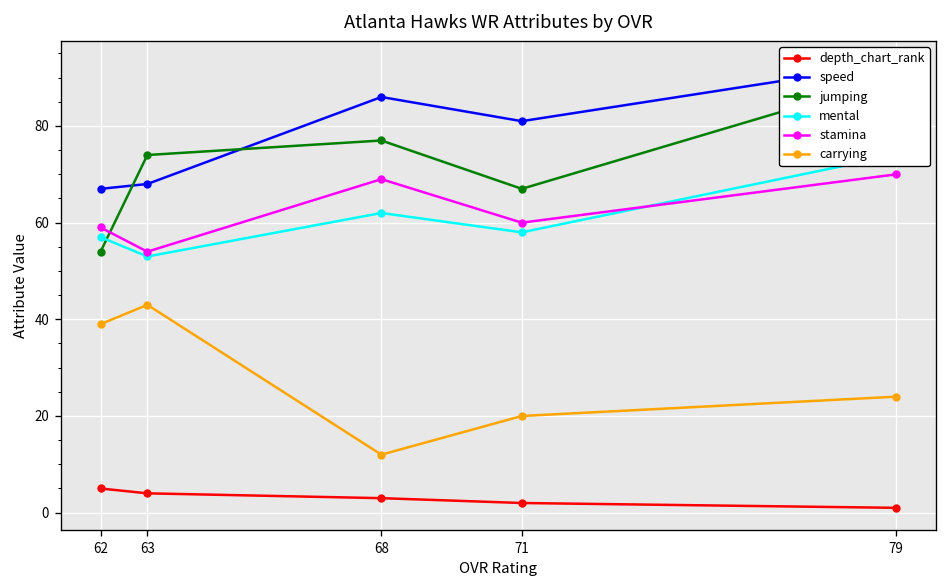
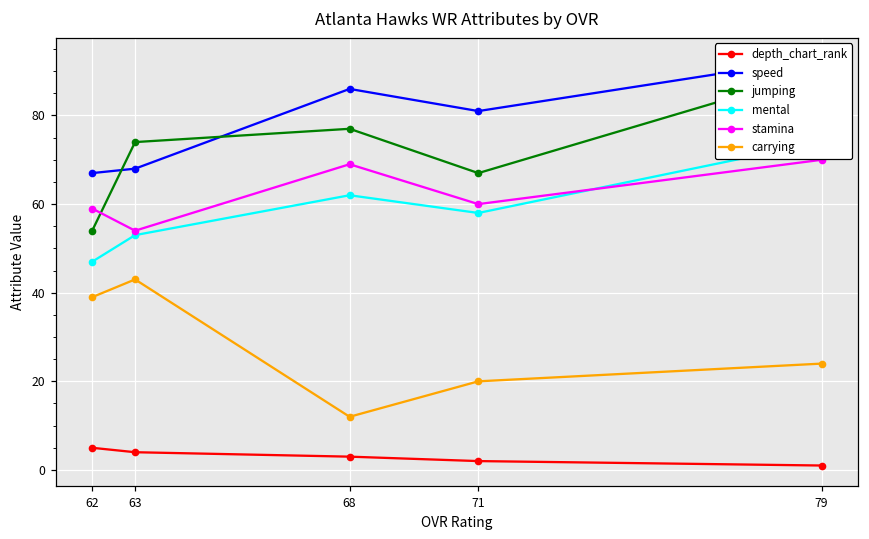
mental, 62: 57 -> 47
